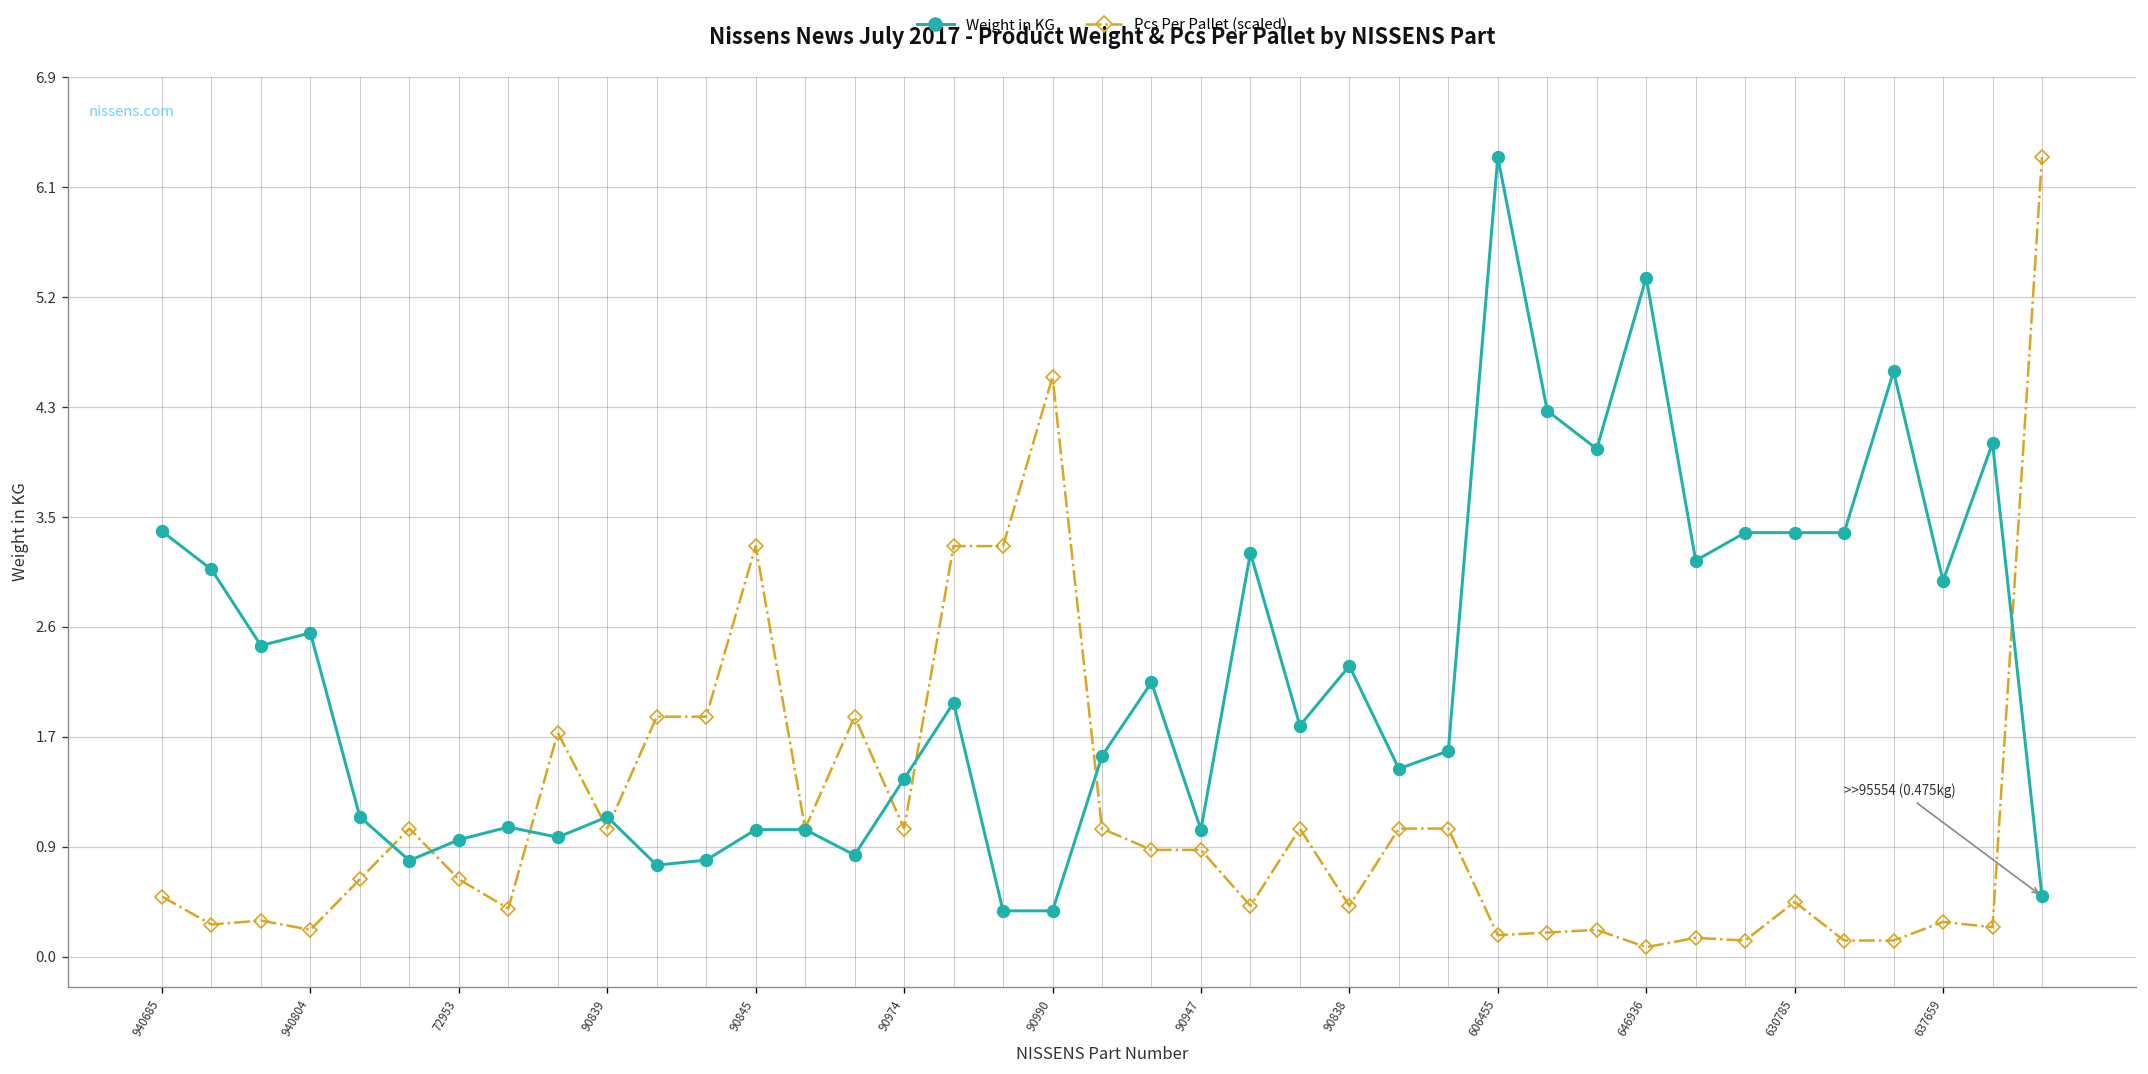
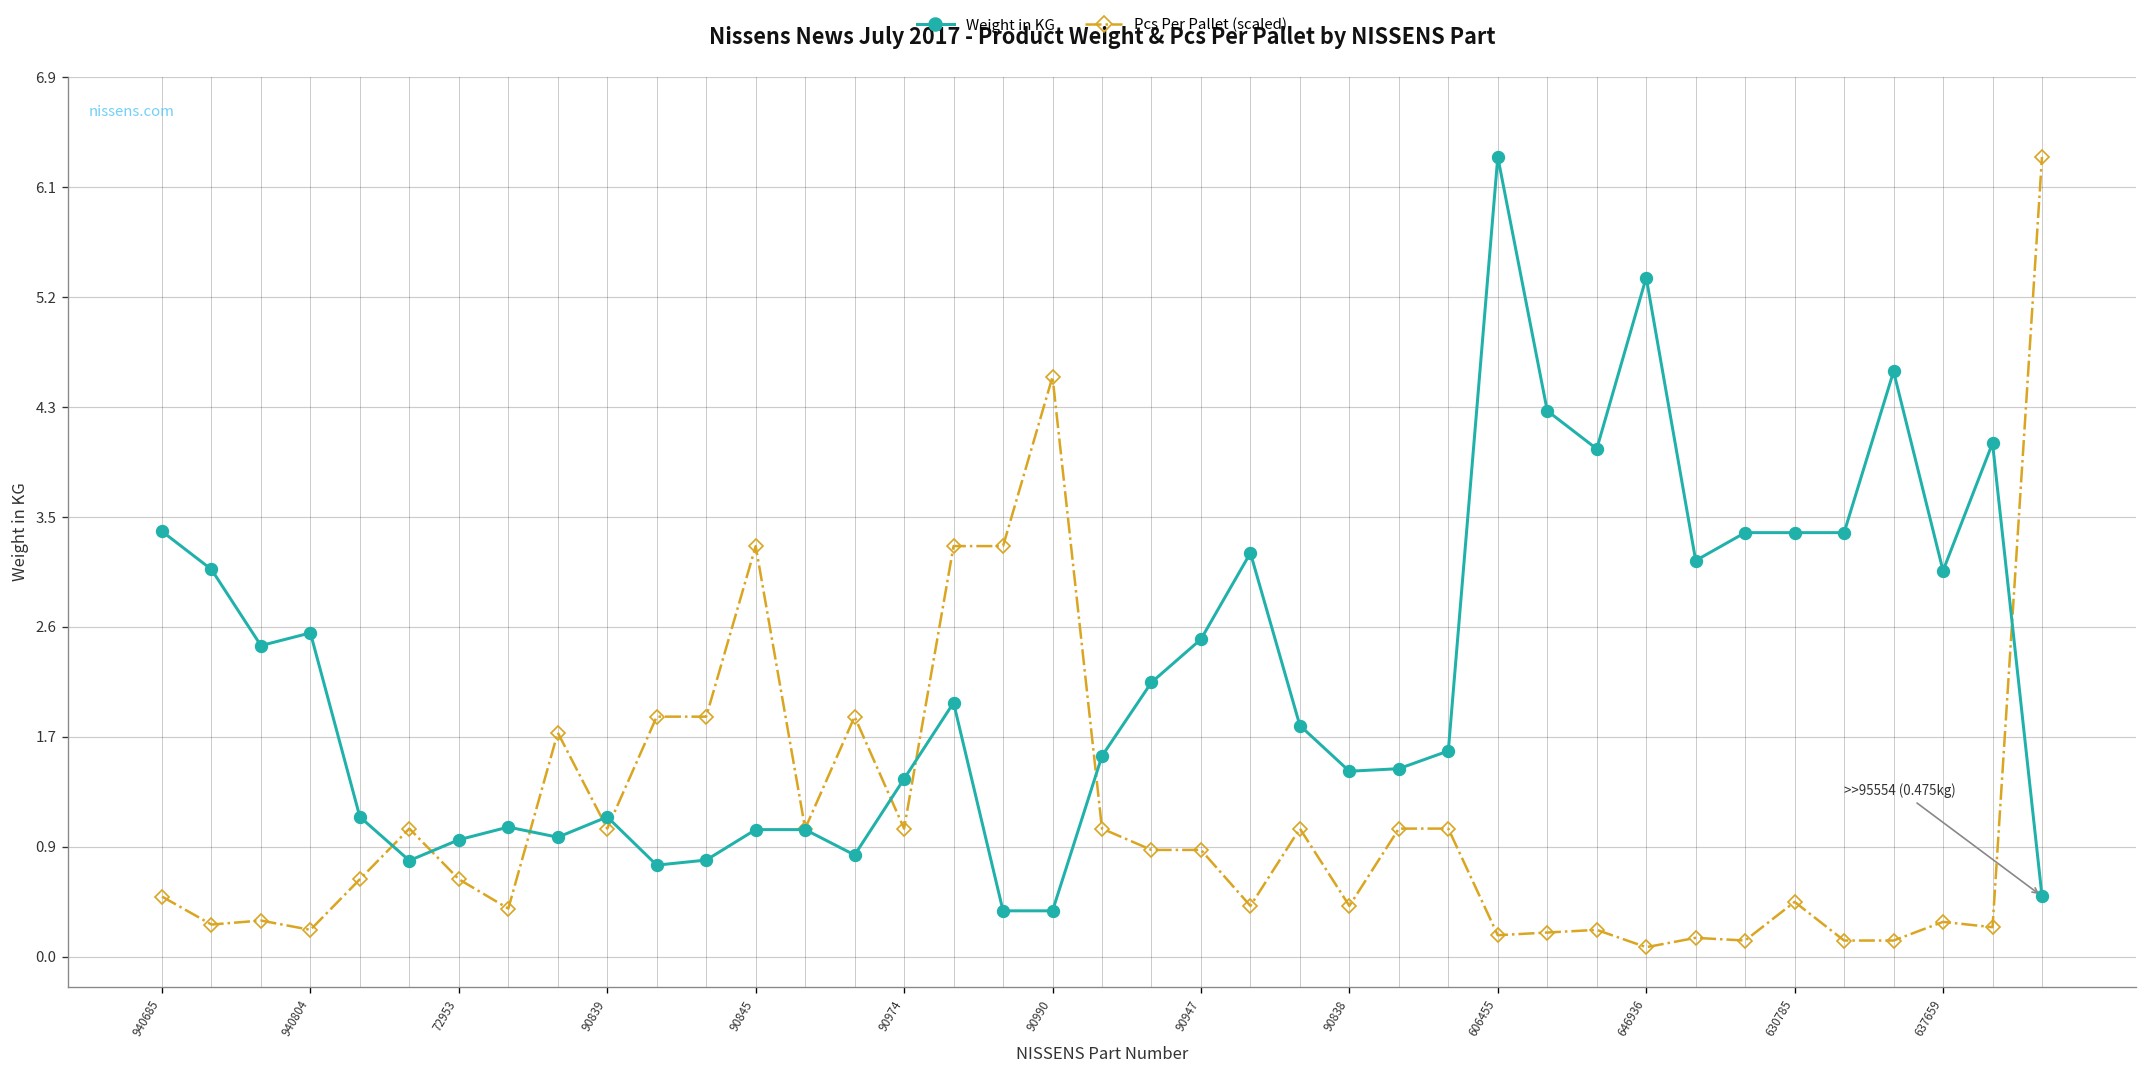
Weight in KG, 90947: 1.0 -> 2.5
Weight in KG, 90838: 2.29 -> 1.46
Weight in KG, 637659: 2.96 -> 3.04
